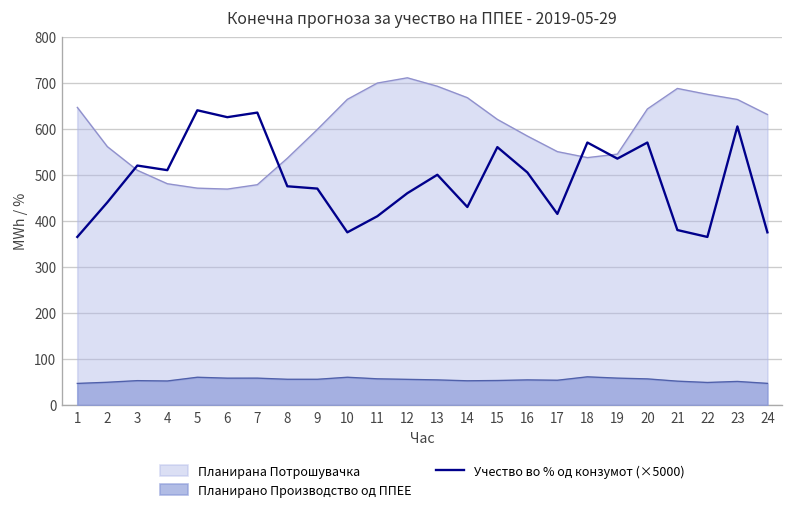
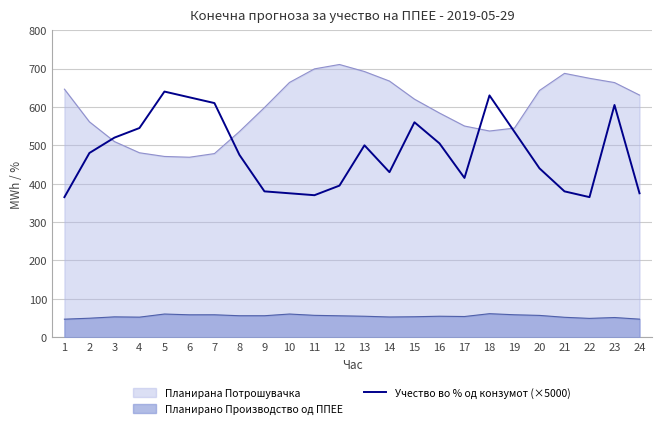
Учество во % од конзумот (×5000), 2: 440 -> 480
Учество во % од конзумот (×5000), 4: 510 -> 550
Учество во % од конзумот (×5000), 7: 640 -> 610
Учество во % од конзумот (×5000), 9: 470 -> 380
Учество во % од конзумот (×5000), 11: 410 -> 370
Учество во % од конзумот (×5000), 12: 460 -> 400
Учество во % од конзумот (×5000), 18: 570 -> 630
Учество во % од конзумот (×5000), 20: 570 -> 440
